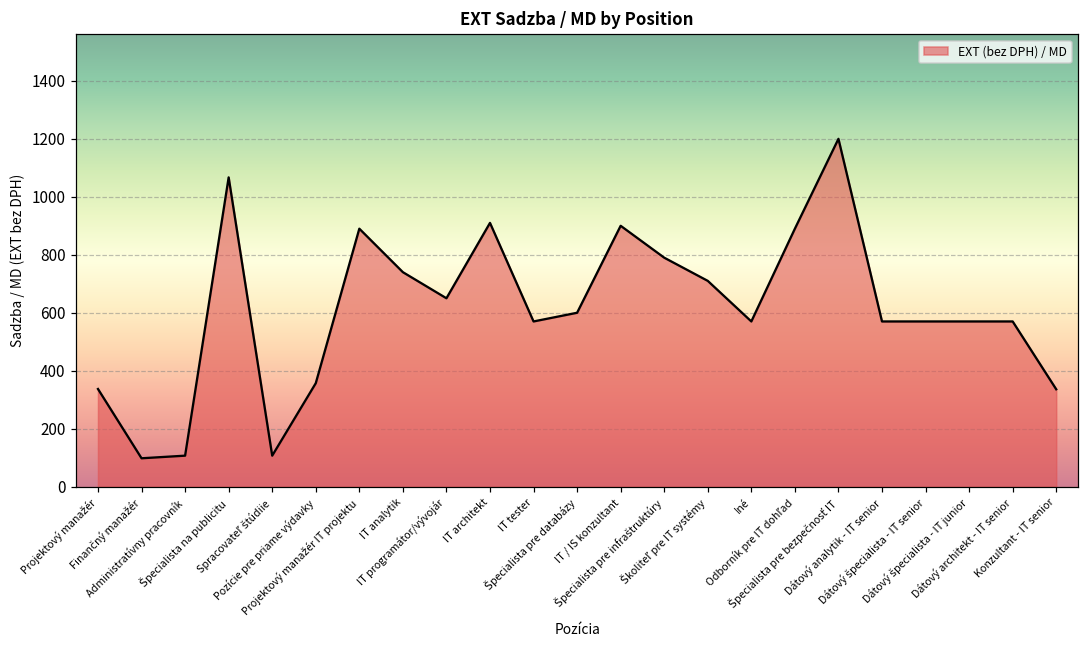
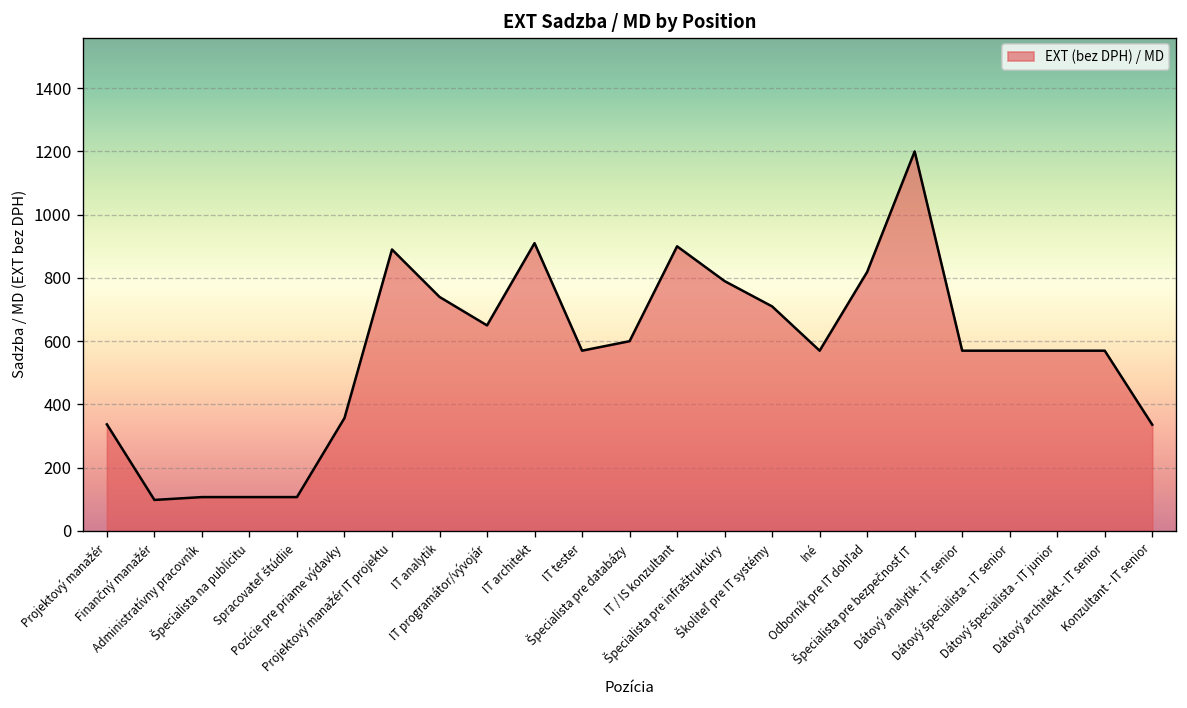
Špecialista na publicitu: 1070 -> 110
Odborník pre IT dohľad: 890 -> 820
